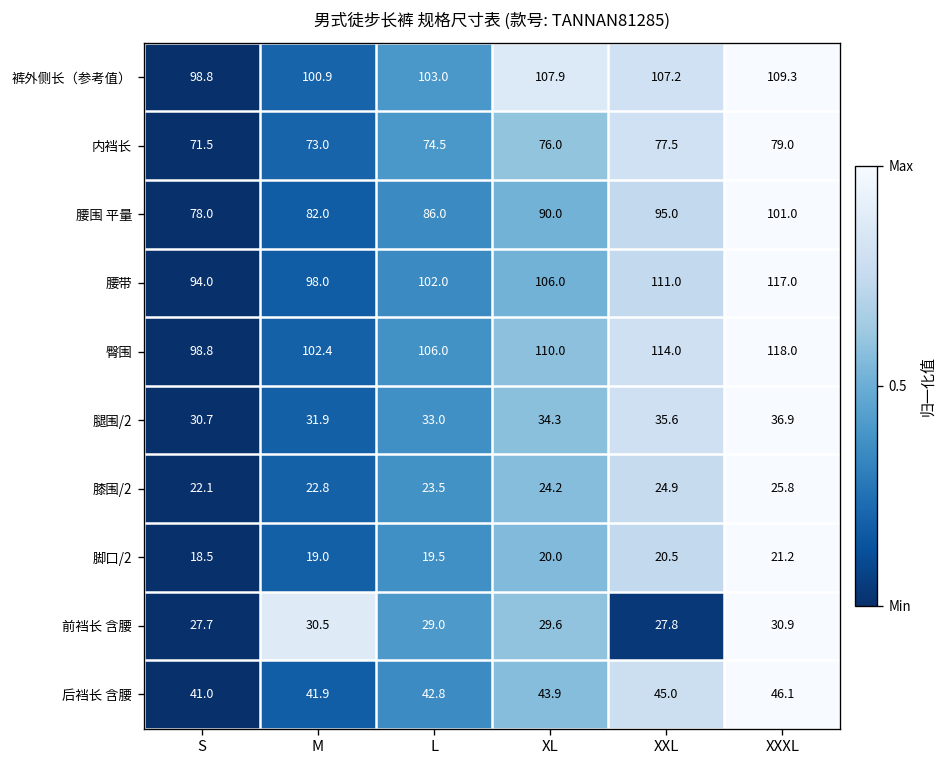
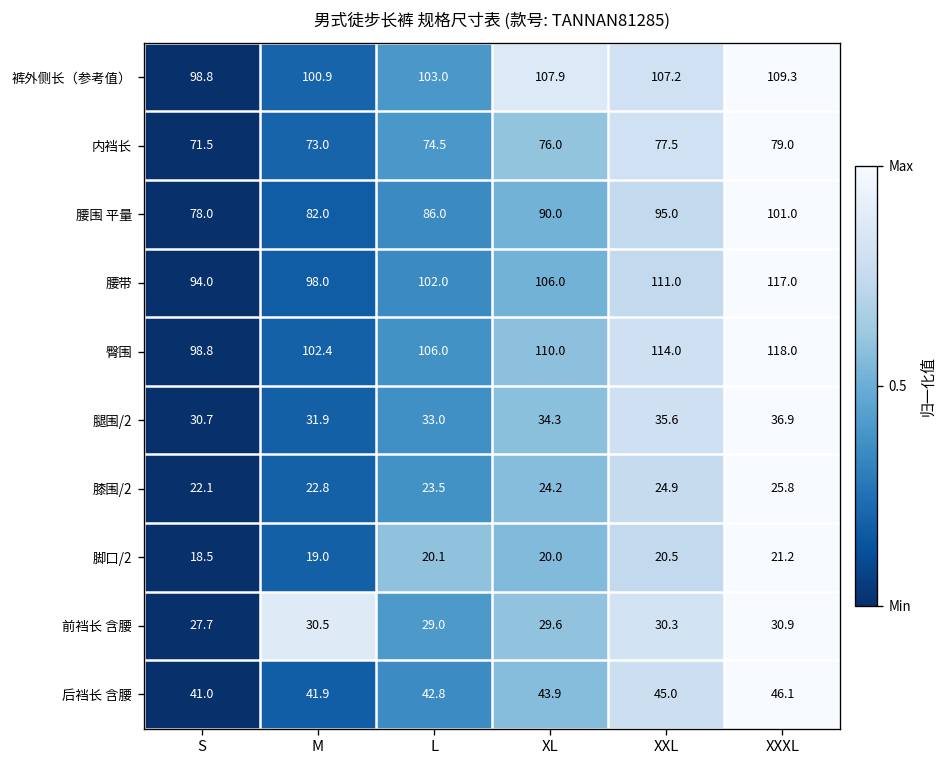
脚口/2, L: 19.5 -> 20.1
前裆长 含腰, XXL: 27.8 -> 30.3
